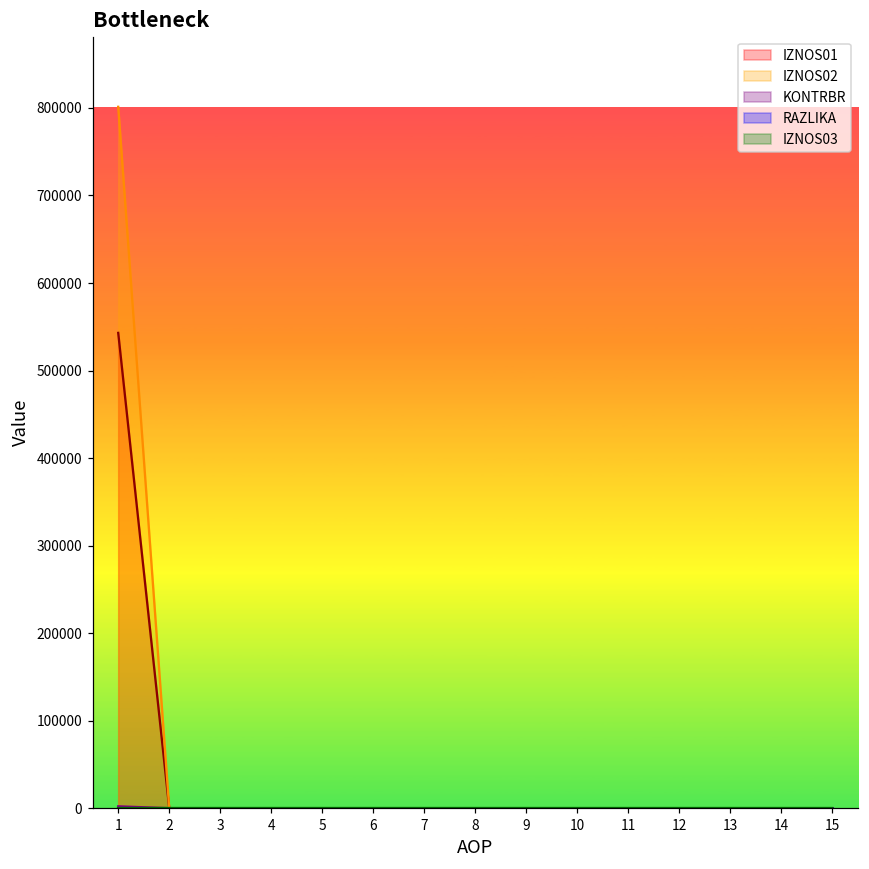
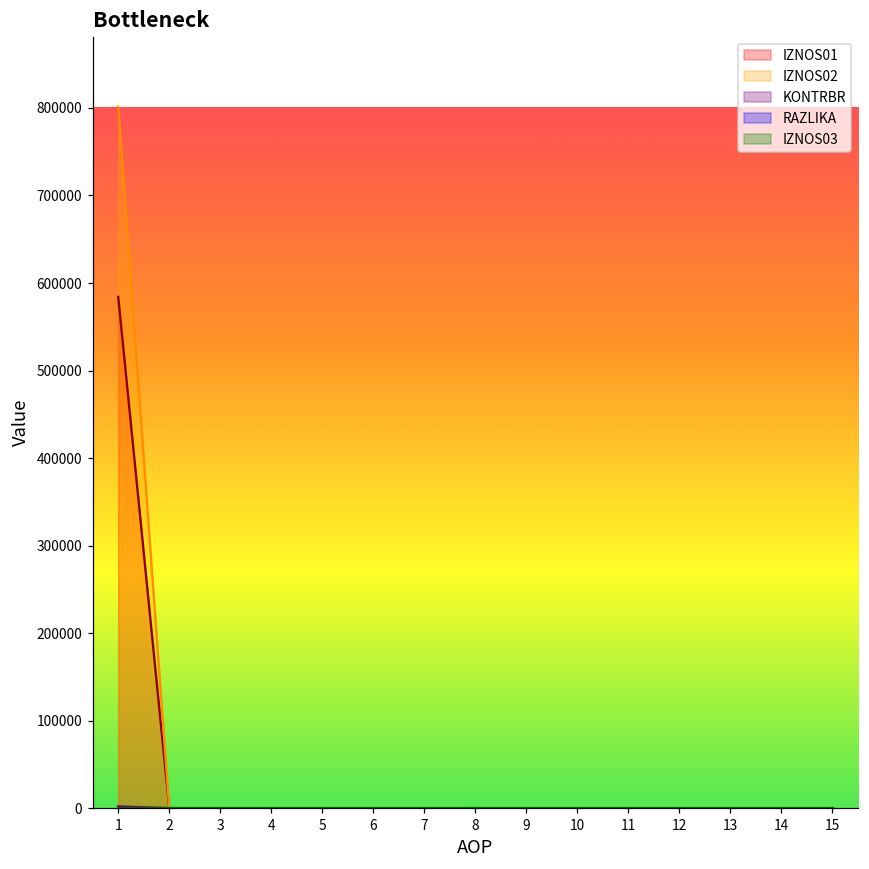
IZNOS01, 1: 540000 -> 580000
